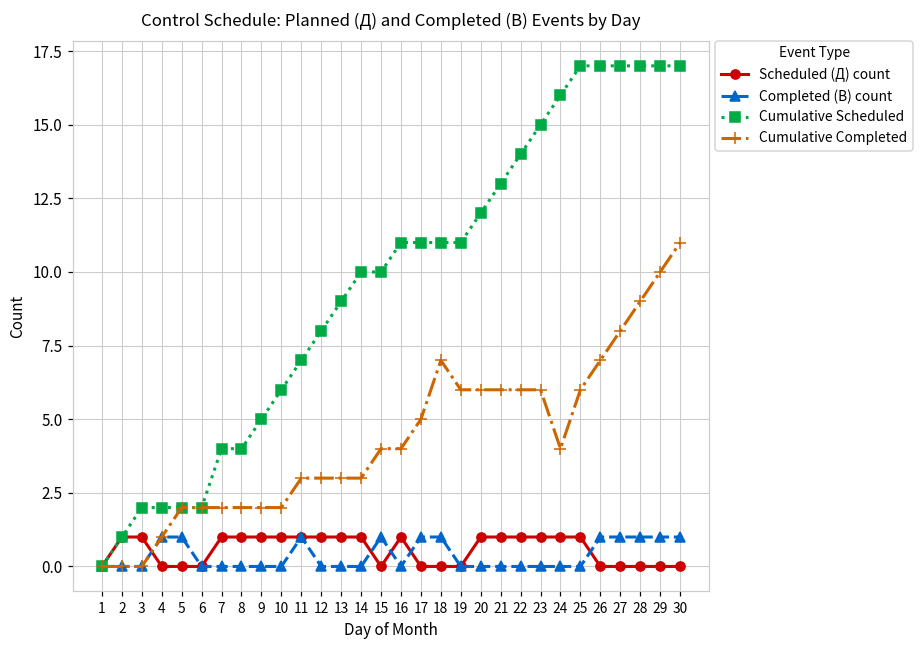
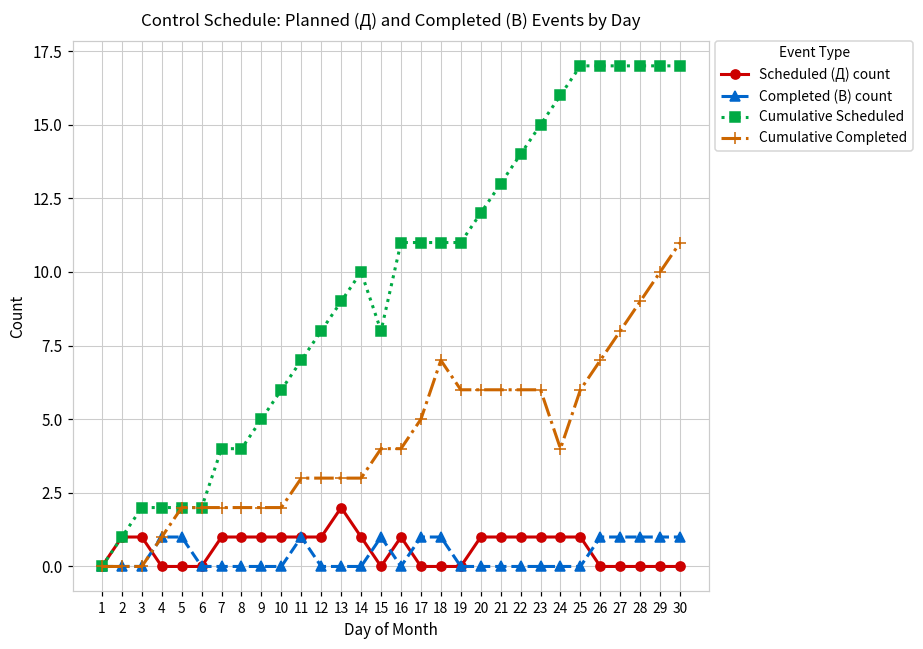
Scheduled (Д) count, 13: 1 -> 2
Cumulative Scheduled, 15: 10 -> 8
